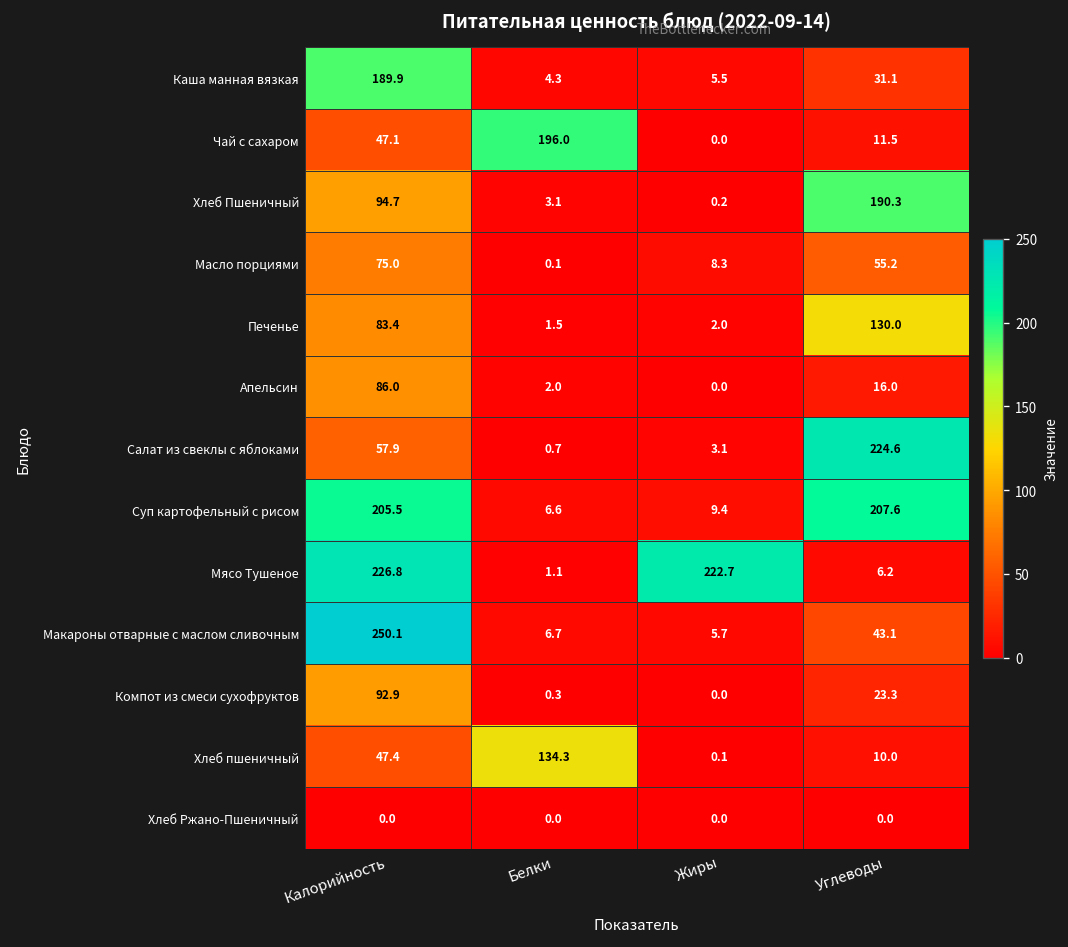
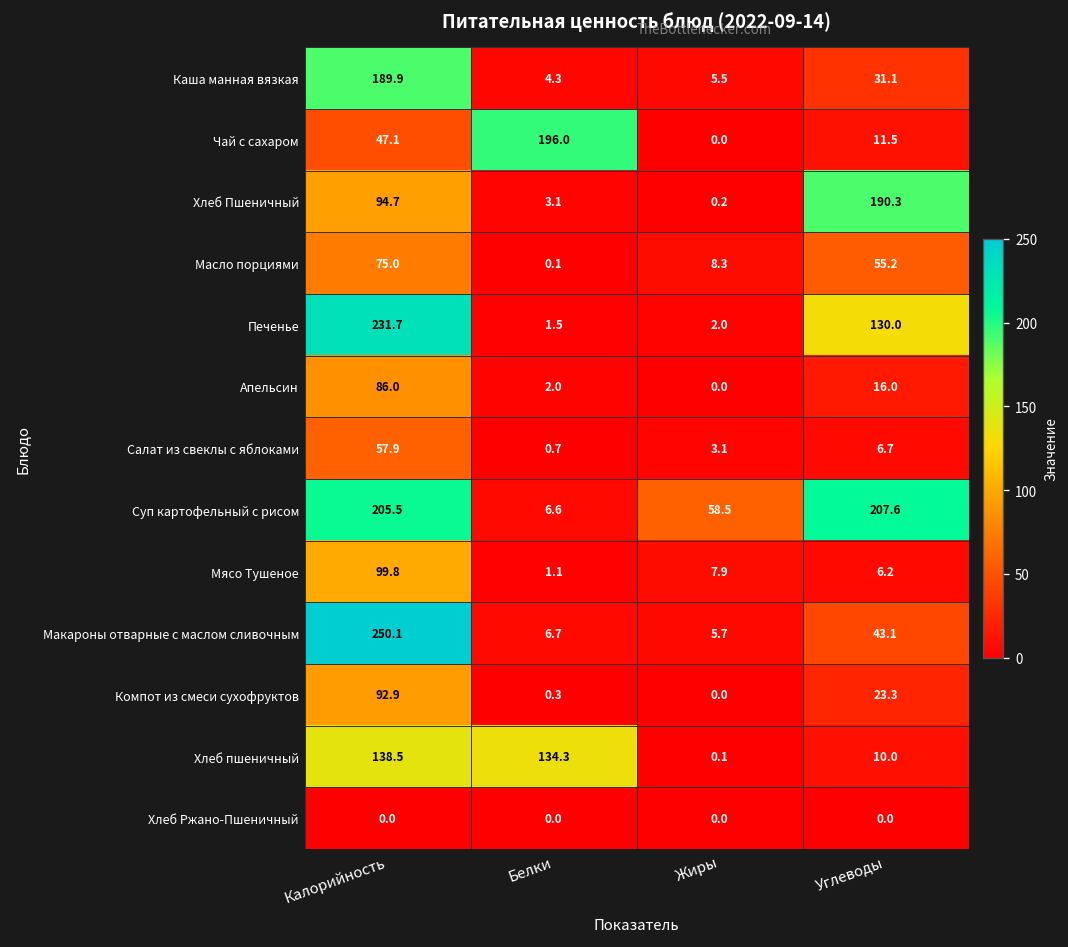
Печенье, Калорийность: 83.4 -> 231.7
Салат из свеклы с яблоками, Углеводы: 224.6 -> 6.7
Суп картофельный с рисом, Жиры: 9.4 -> 58.5
Мясо Тушеное, Калорийность: 226.8 -> 99.8
Мясо Тушеное, Жиры: 222.7 -> 7.9
Хлеб пшеничный, Калорийность: 47.4 -> 138.5
